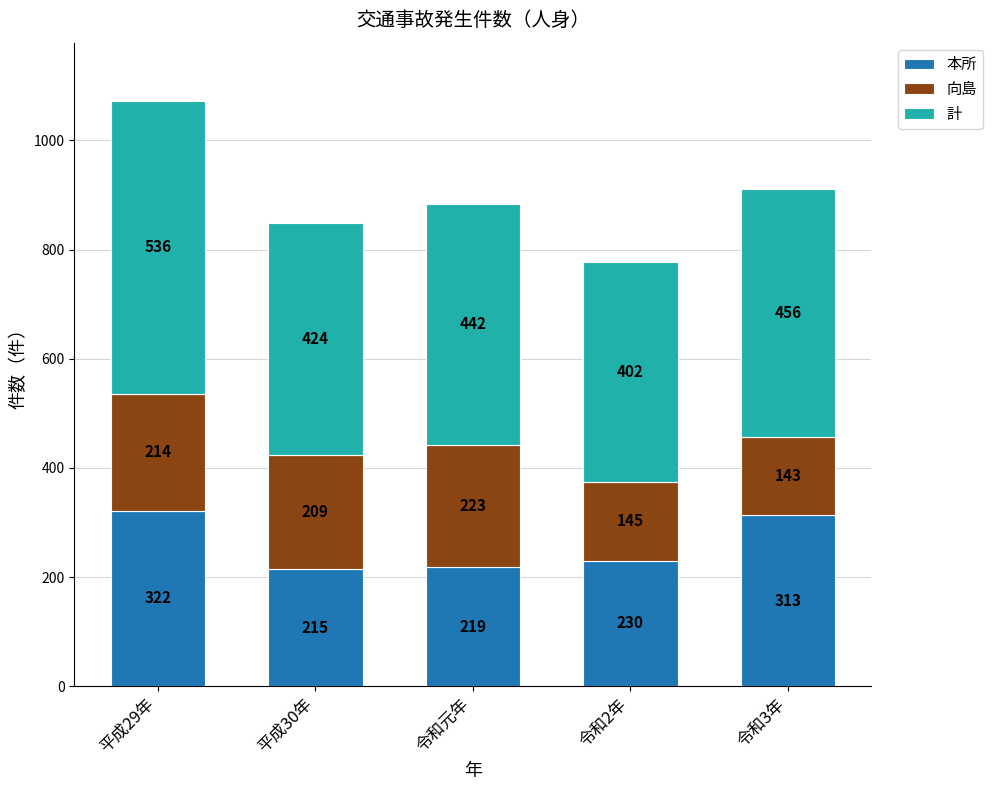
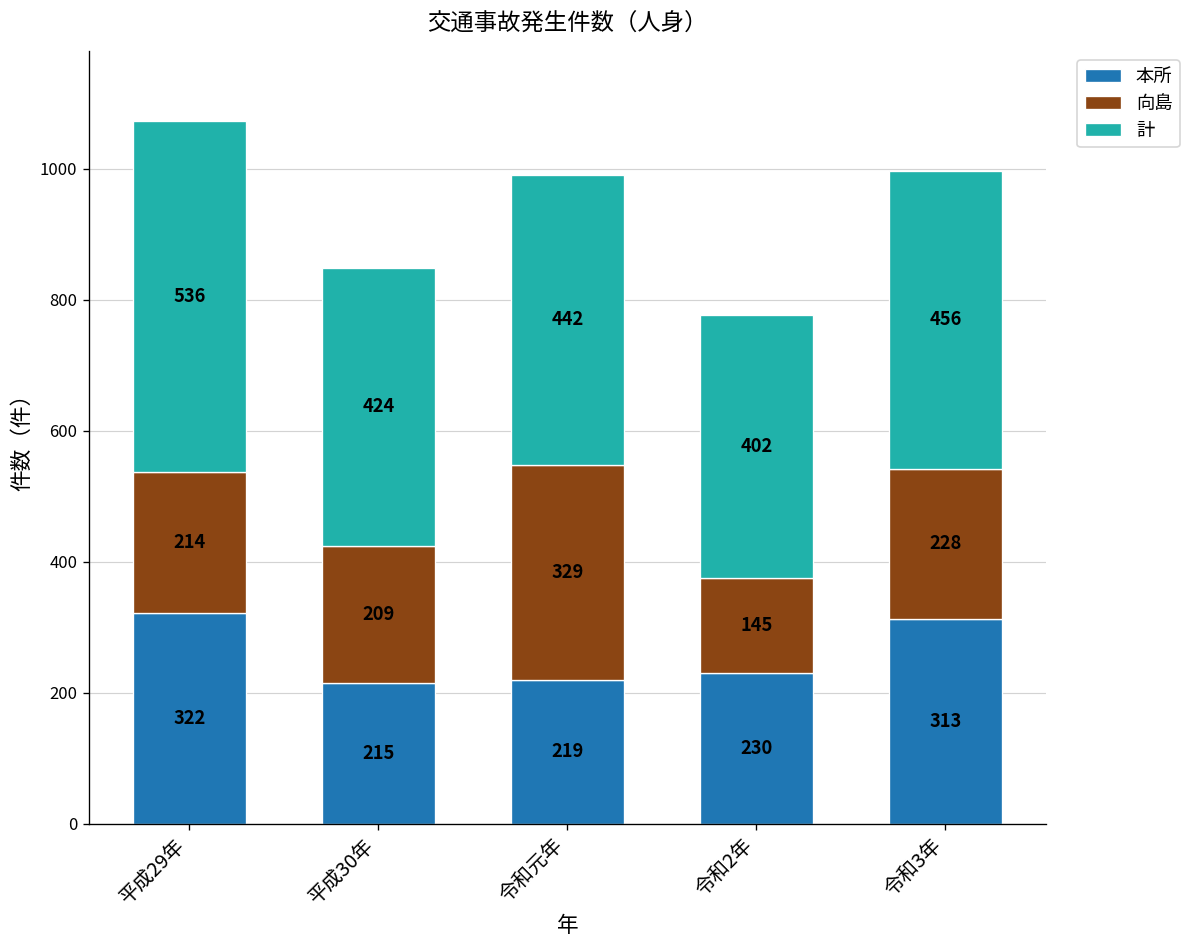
向島, 令和元年: 223 -> 329
向島, 令和3年: 143 -> 228
